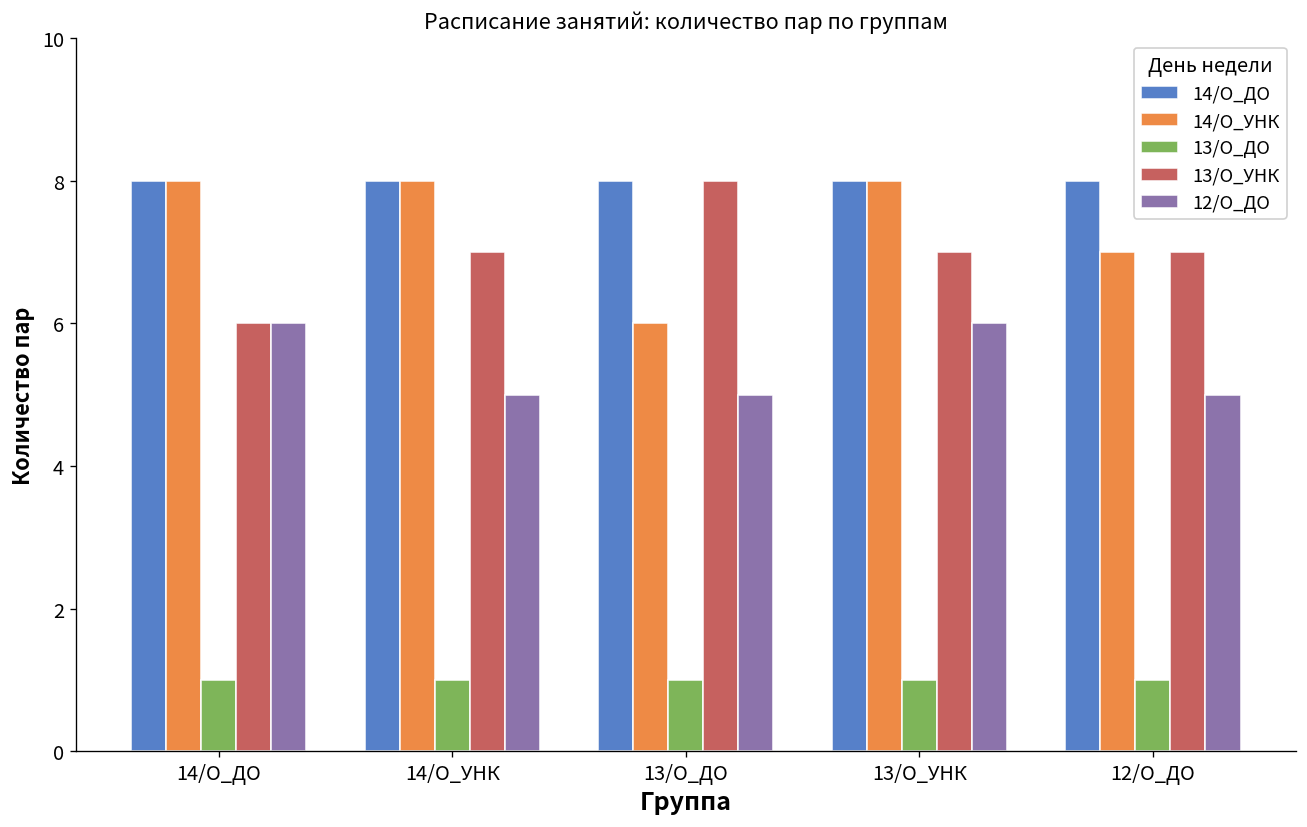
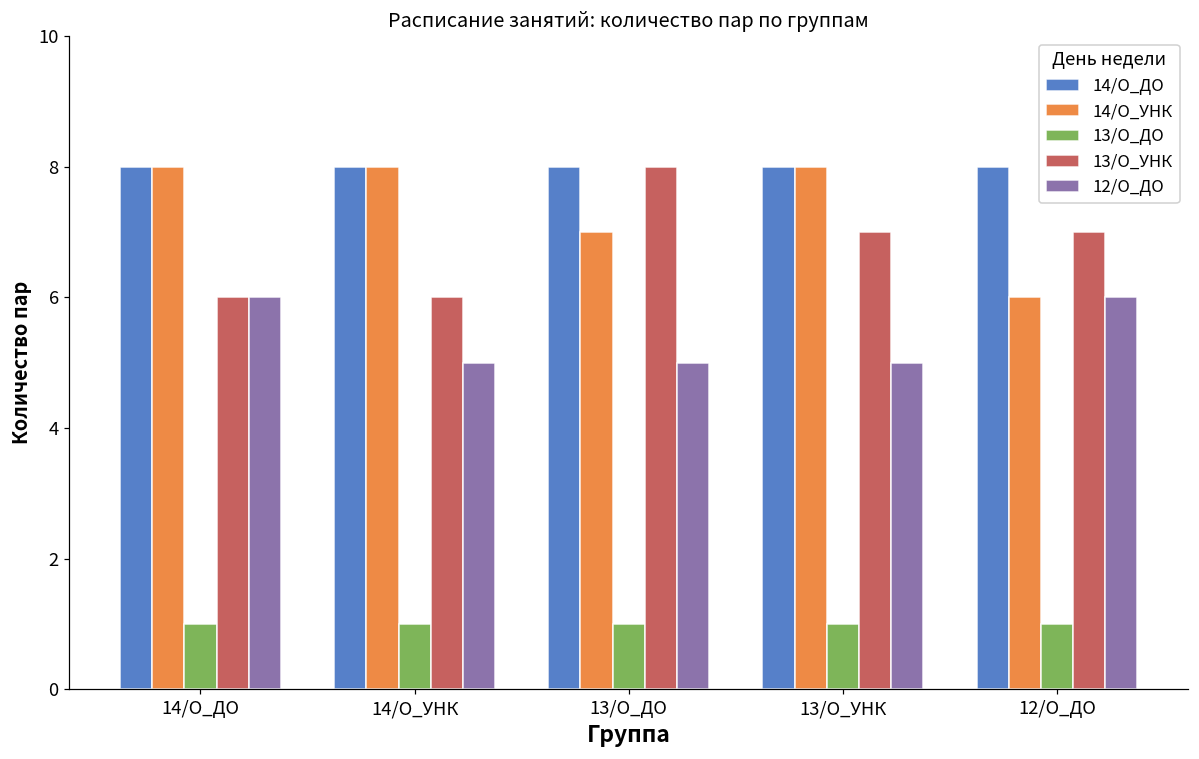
13/О_УНК, 14/О_УНК: 7 -> 6
14/О_УНК, 13/О_ДО: 6 -> 7
12/О_ДО, 13/О_УНК: 6 -> 5
14/О_УНК, 12/О_ДО: 7 -> 6
12/О_ДО, 12/О_ДО: 5 -> 6
